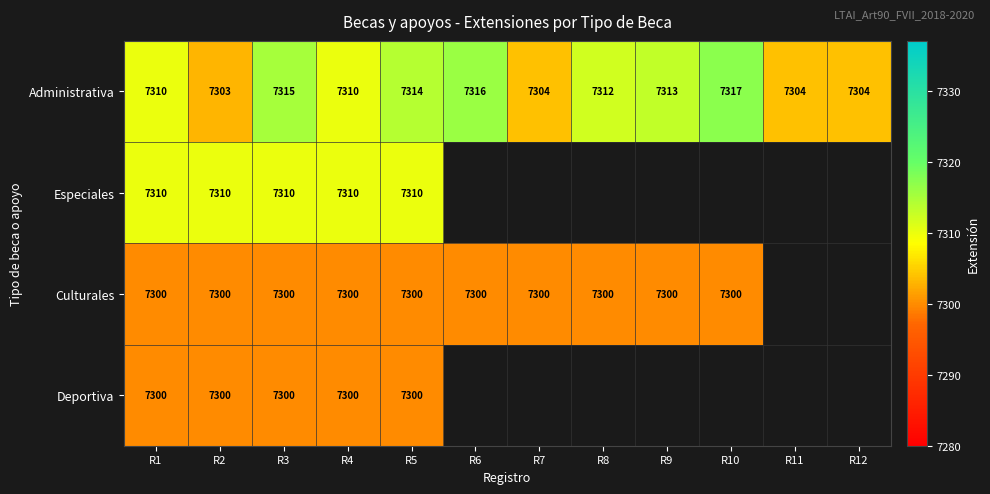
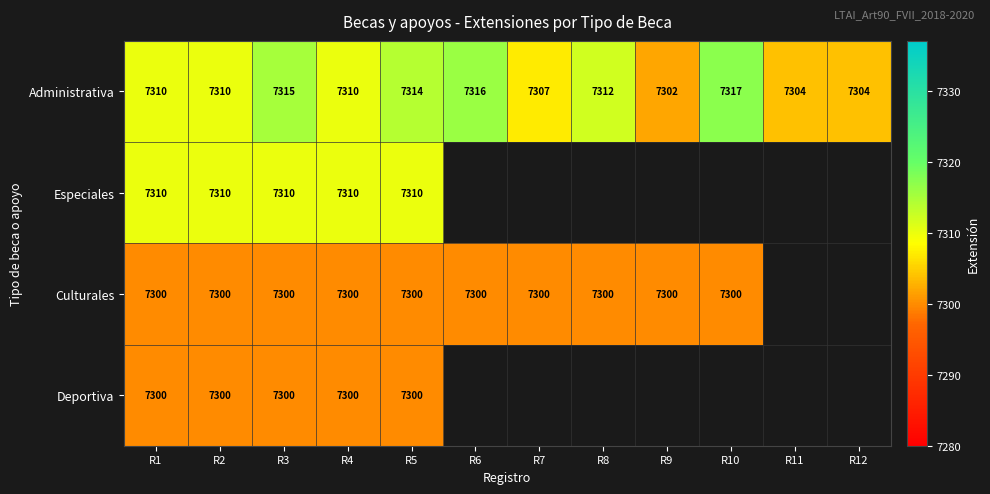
Administrativa, R2: 7303 -> 7310
Administrativa, R7: 7304 -> 7307
Administrativa, R9: 7313 -> 7302
